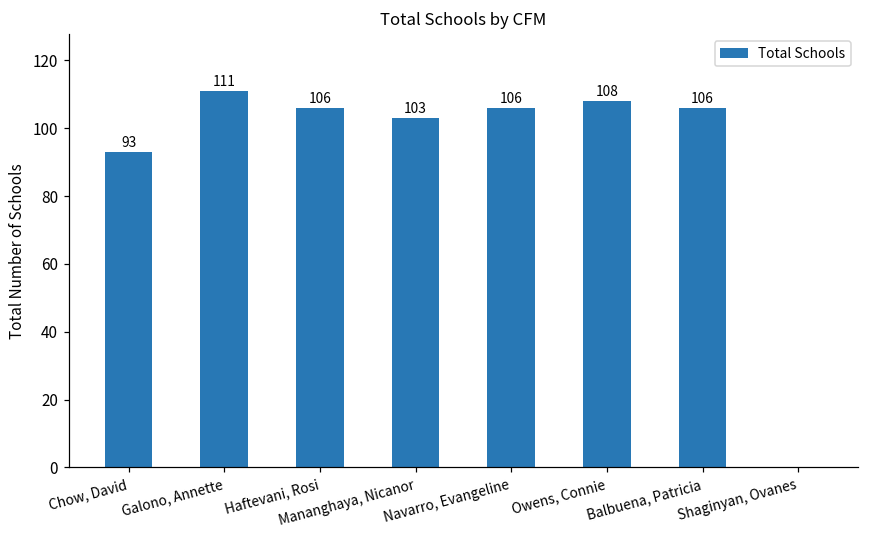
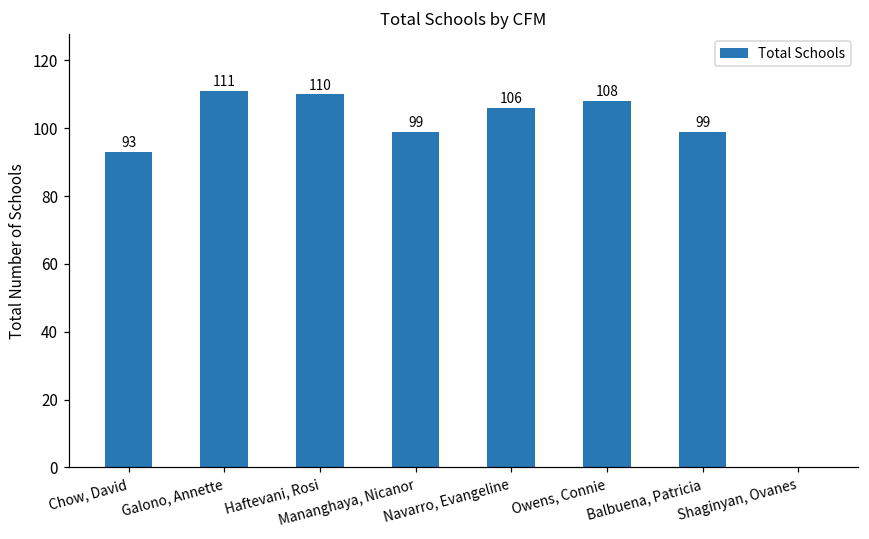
Haftevani, Rosi: 106 -> 110
Mananghaya, Nicanor: 103 -> 99
Balbuena, Patricia: 106 -> 99
